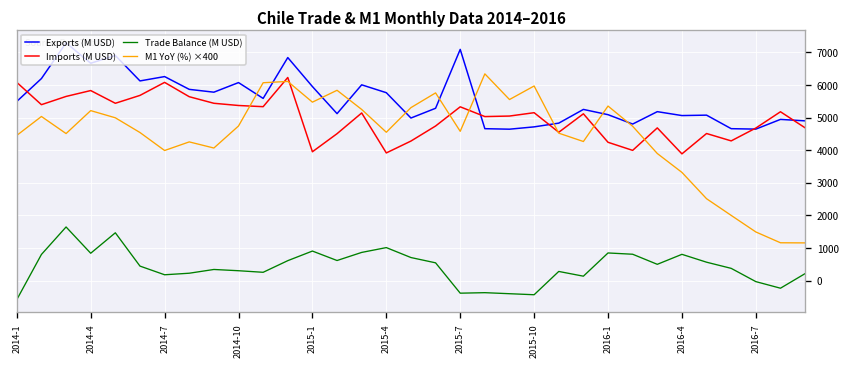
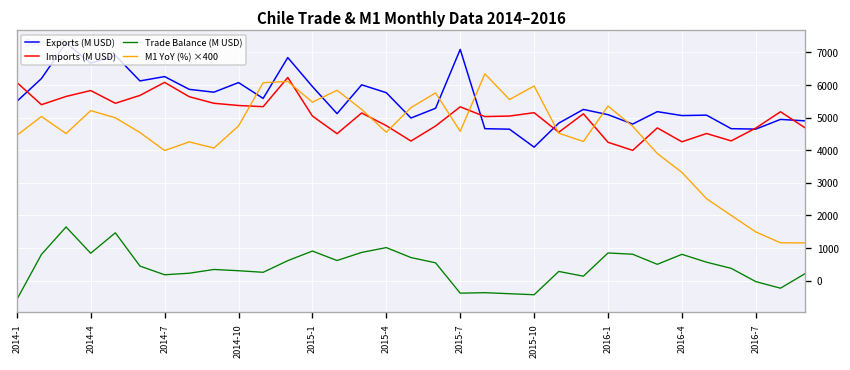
Imports (M USD), 2015-1: 4000 -> 5000
Imports (M USD), 2015-4: 3900 -> 4800
Exports (M USD), 2015-10: 4700 -> 4100
Imports (M USD), 2016-4: 3900 -> 4300
